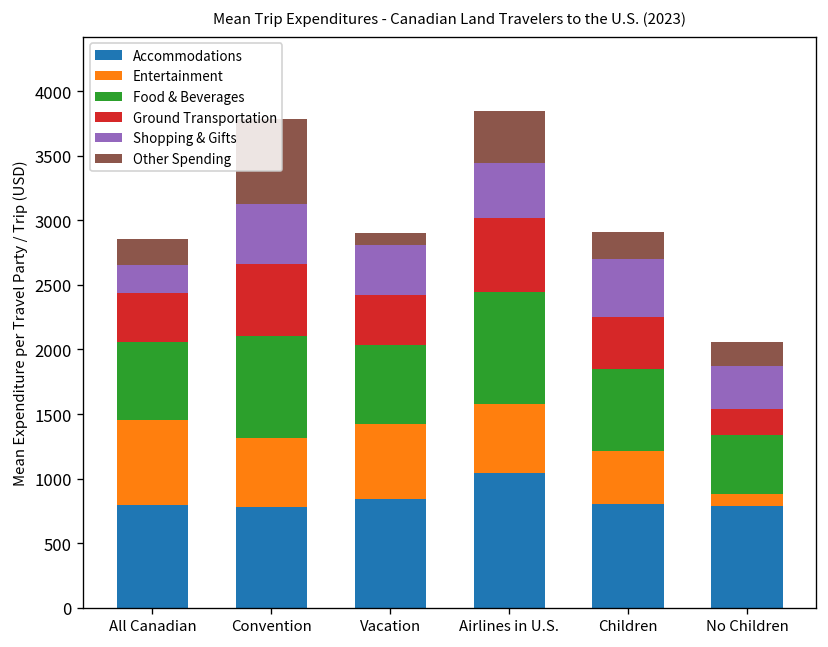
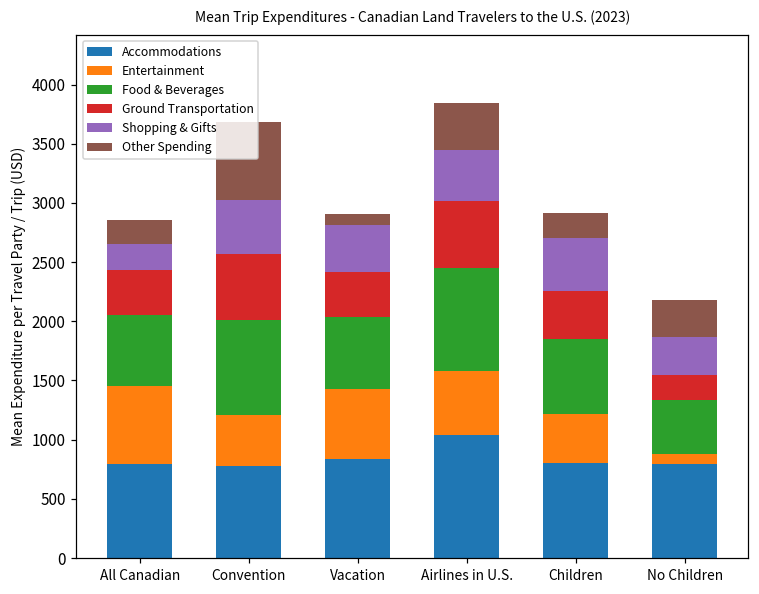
Entertainment, Convention: 530 -> 430
Other Spending, No Children: 190 -> 310
